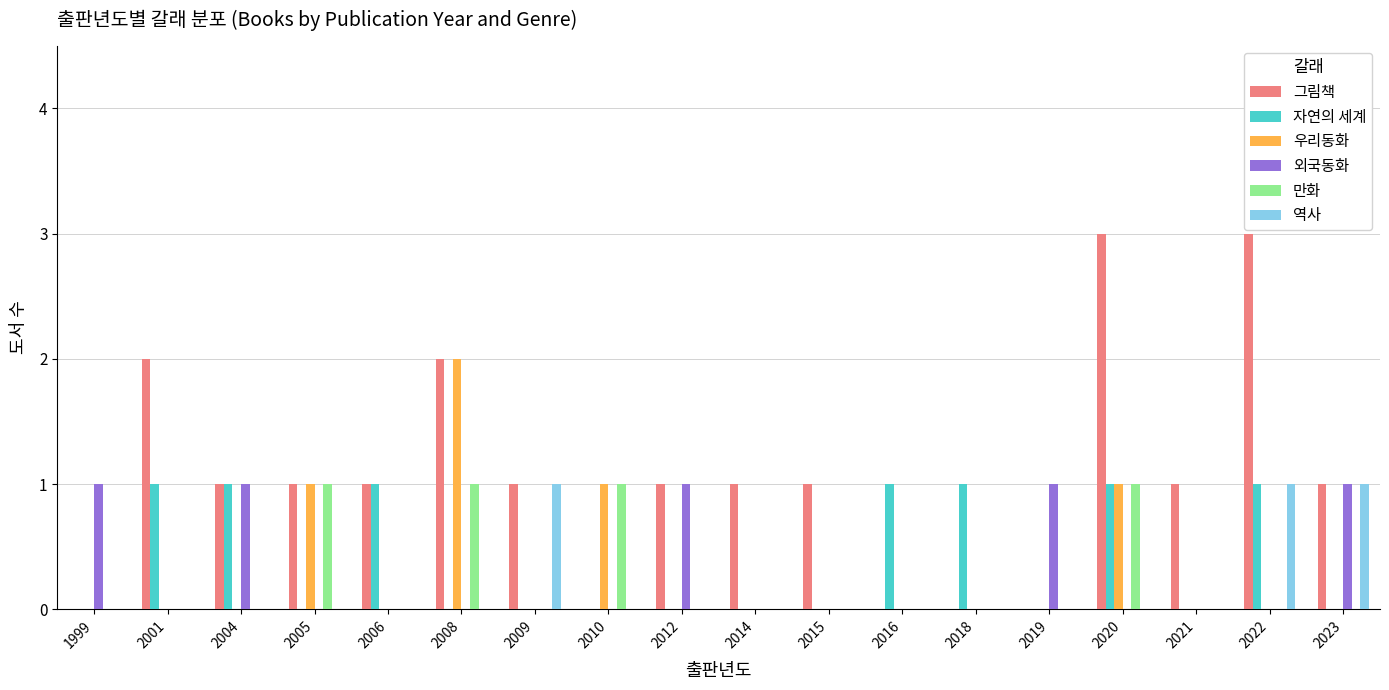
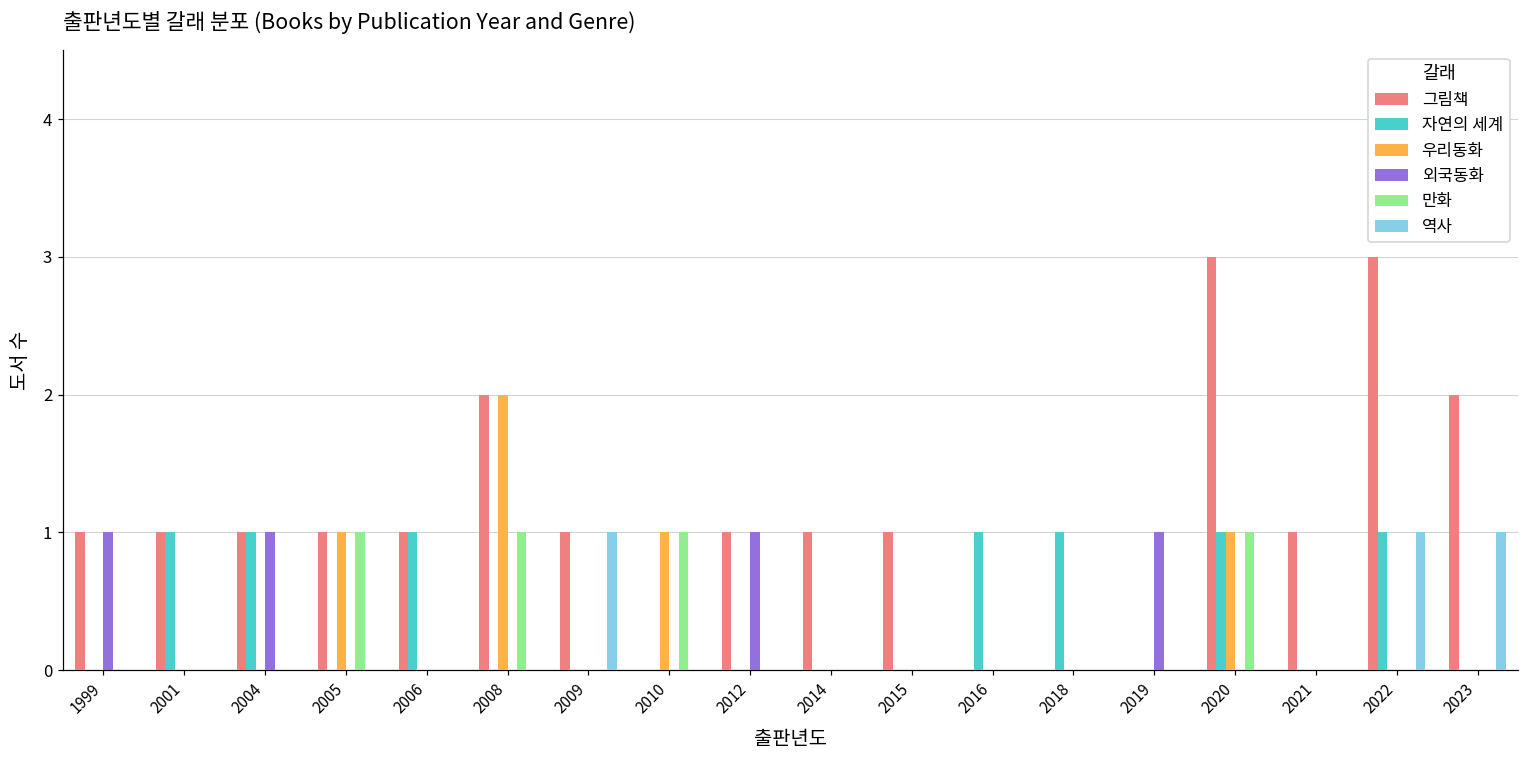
그림책, 1999: 0 -> 1
그림책, 2001: 2 -> 1
그림책, 2023: 1 -> 2
외국동화, 2023: 1 -> 0
